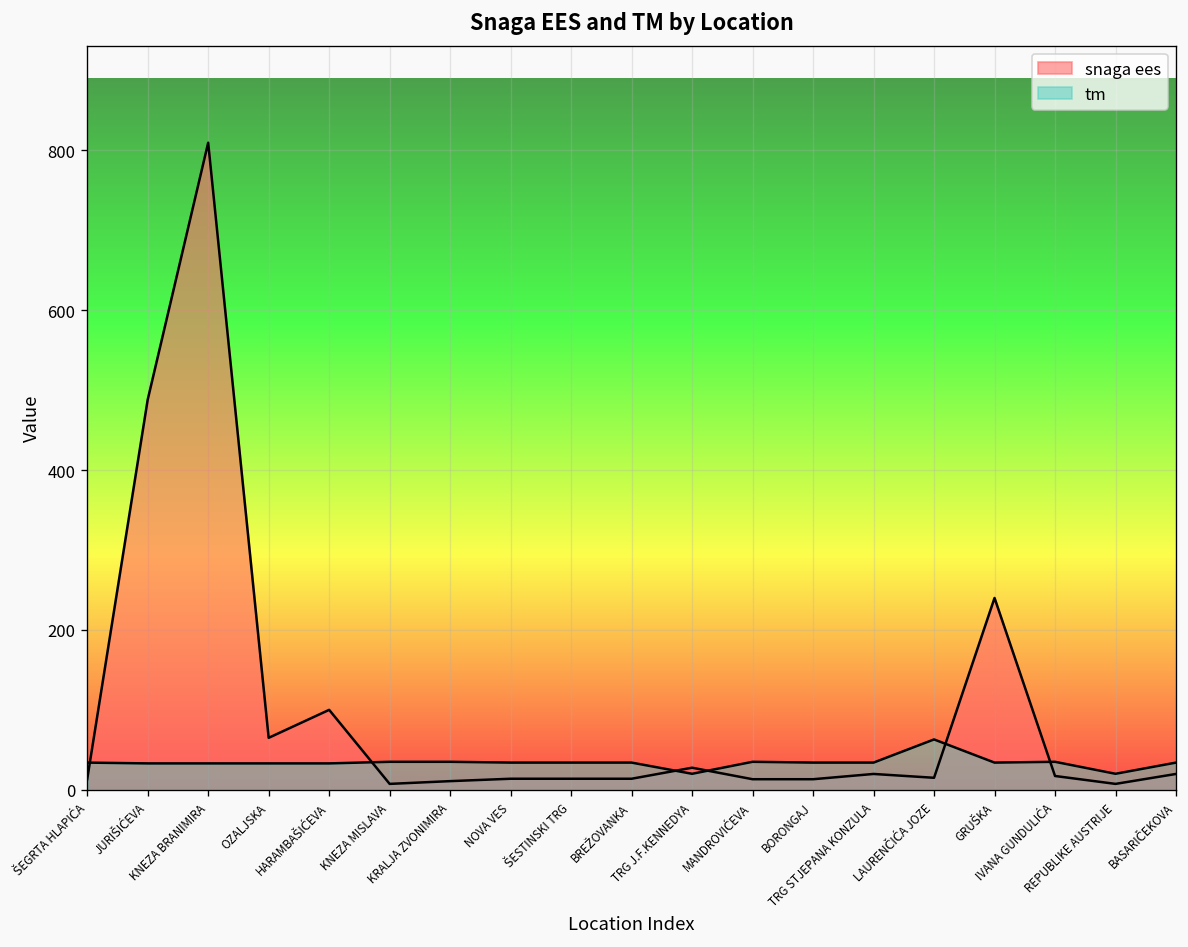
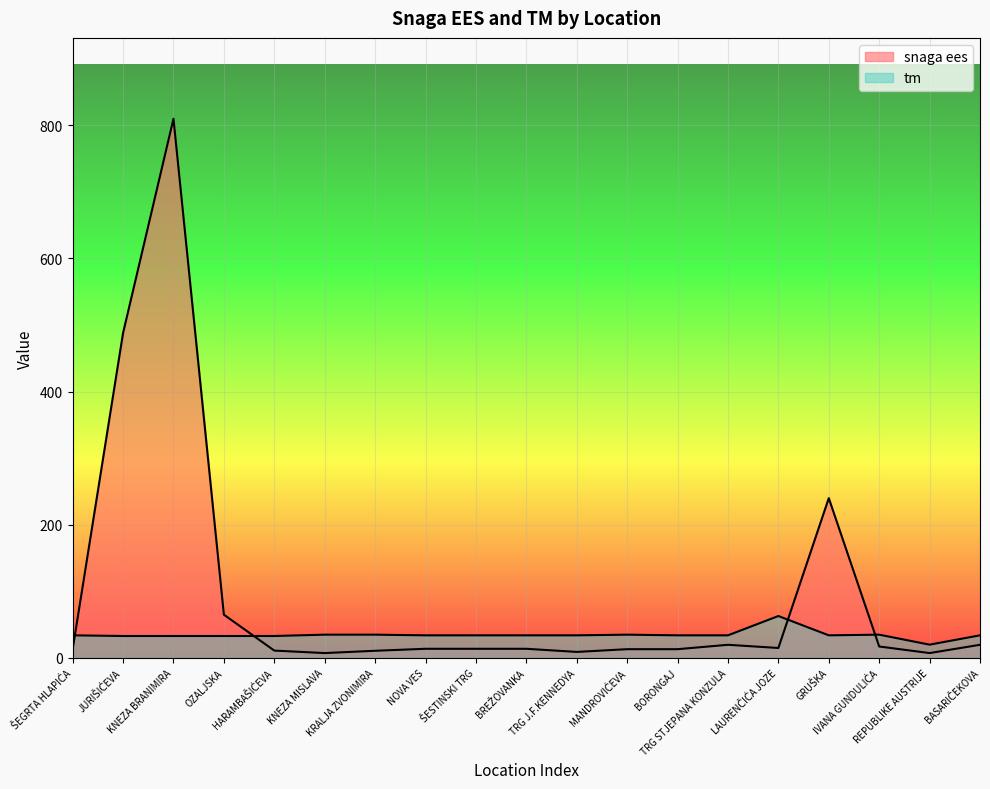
snaga ees, HARAMBAŠIĆEVA: 100 -> 10
snaga ees, TRG J.F.KENNEDYA: 30 -> 10
tm, TRG J.F.KENNEDYA: 20 -> 30
